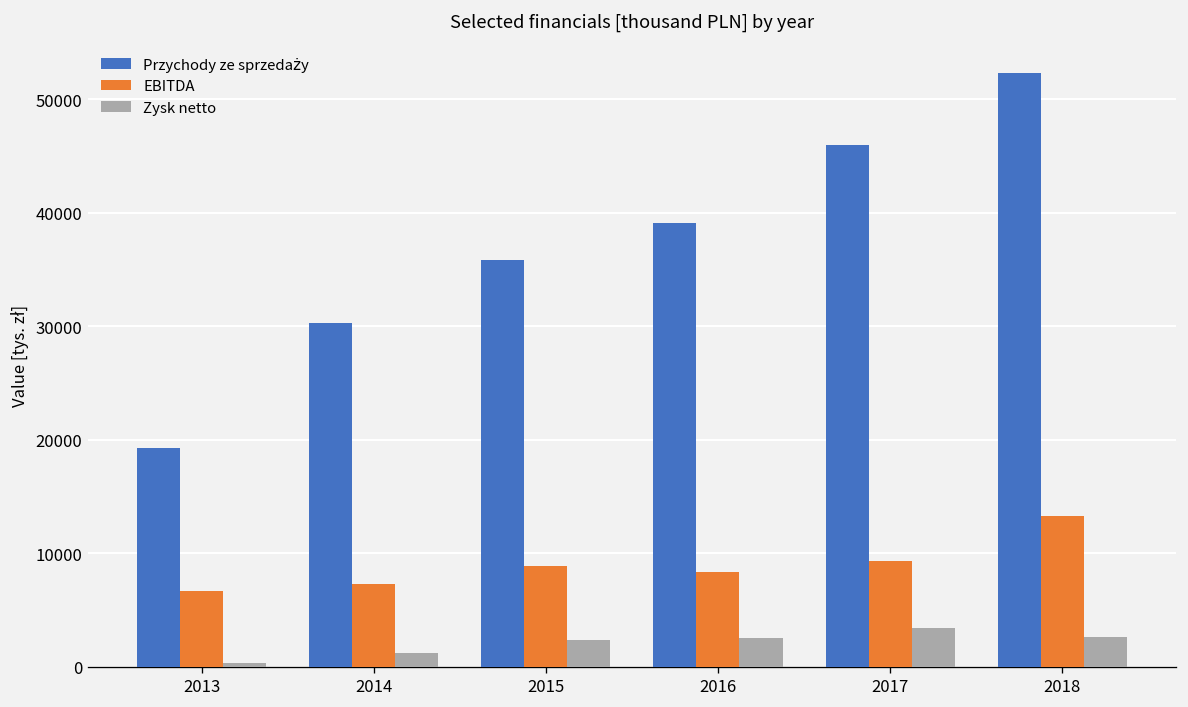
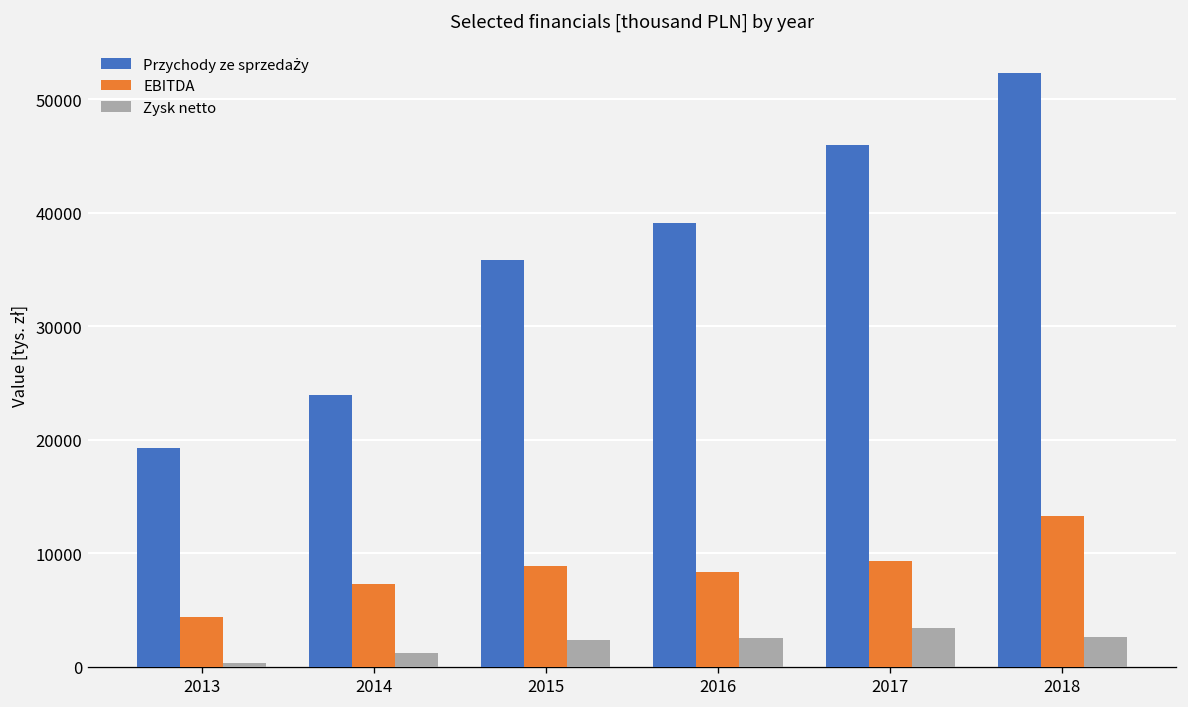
EBITDA, 2013: 7000 -> 4000
Przychody ze sprzedaży, 2014: 30000 -> 24000
